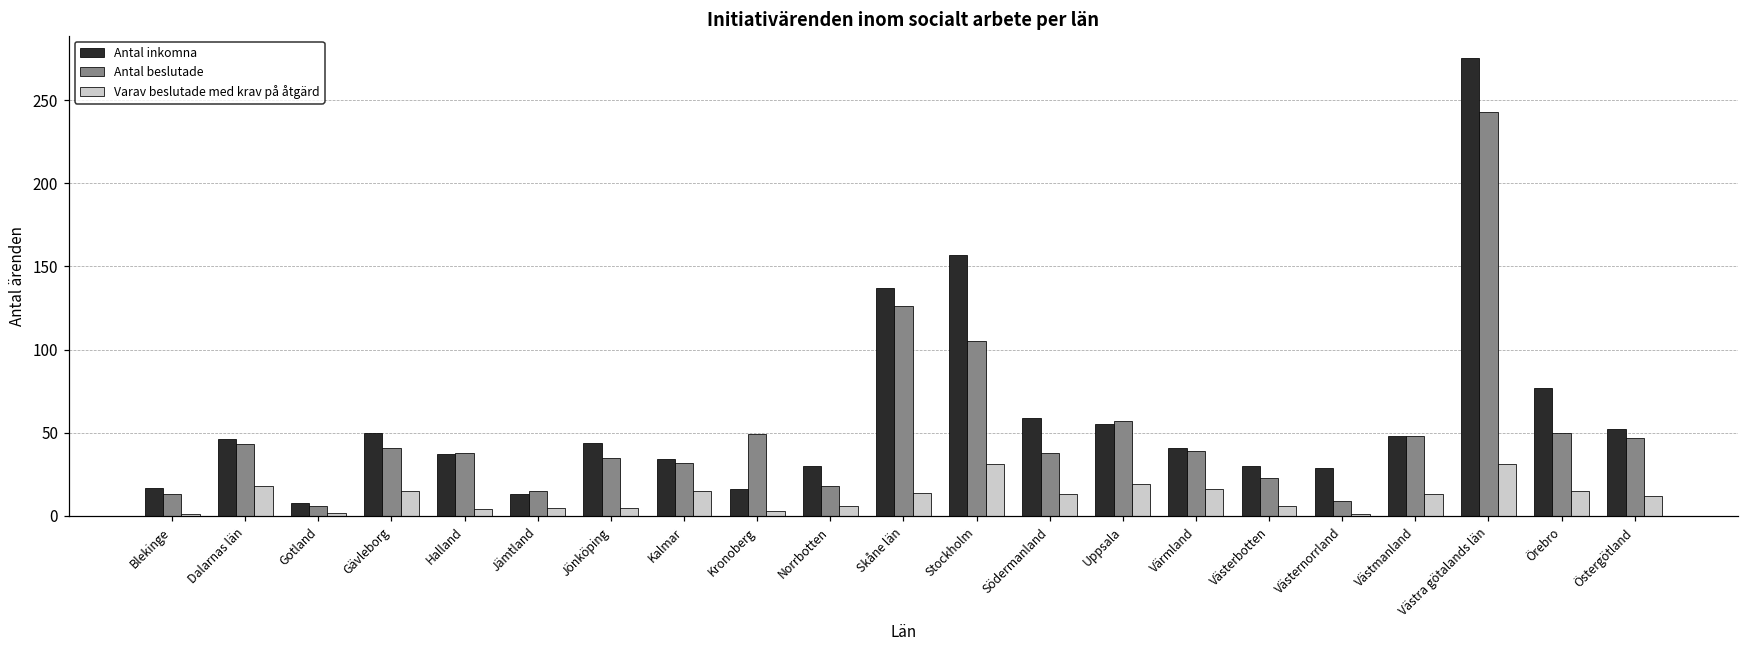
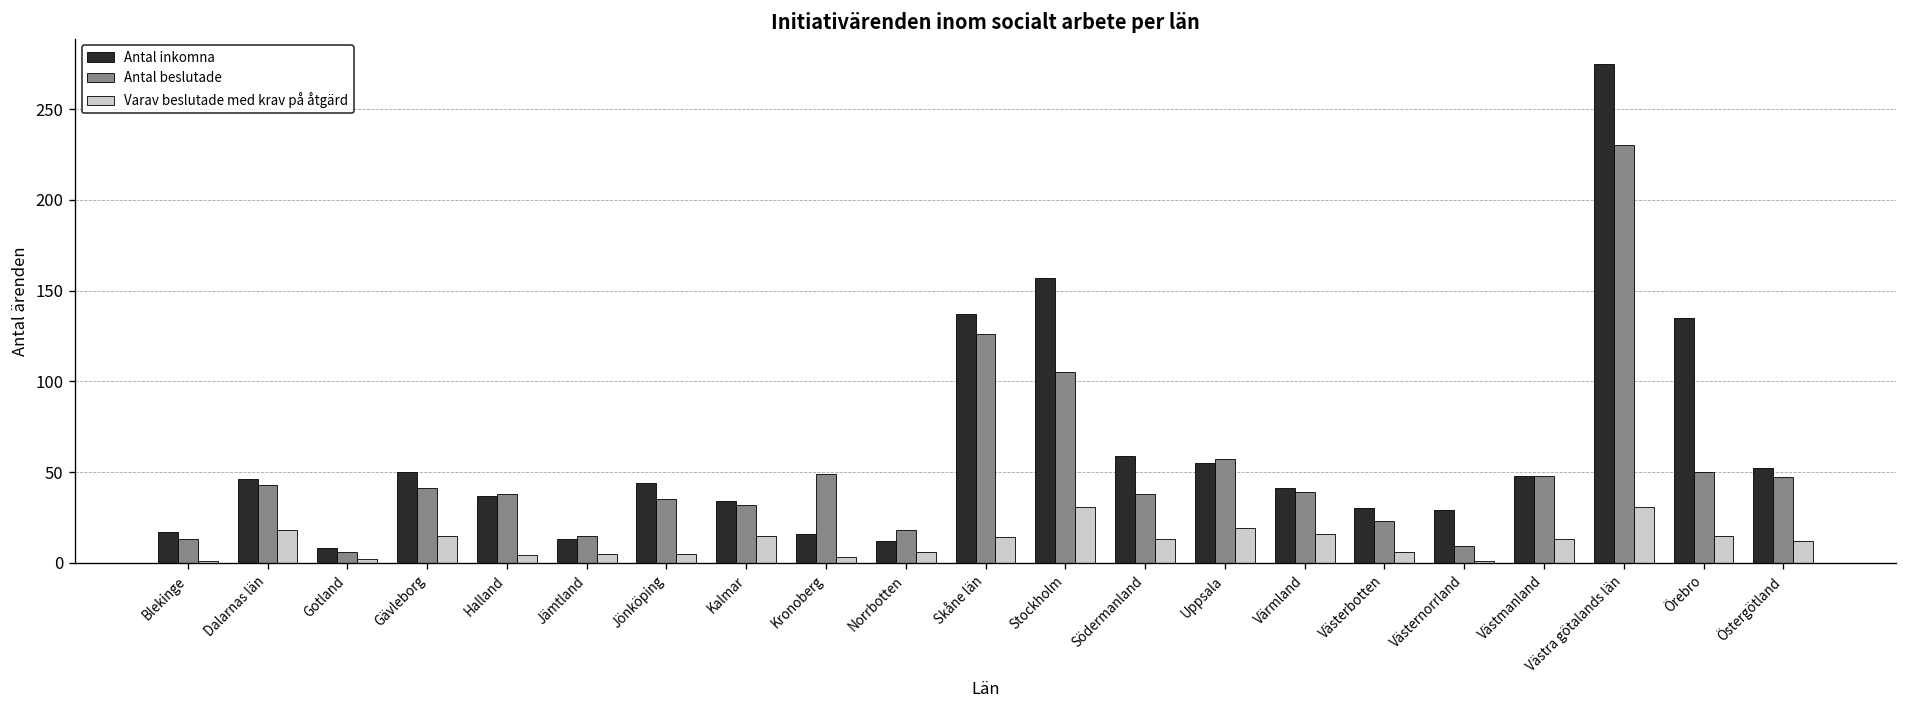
Antal inkomna, Norrbotten: 30 -> 12
Antal beslutade, Västra götalands län: 243 -> 230
Antal inkomna, Örebro: 77 -> 135
